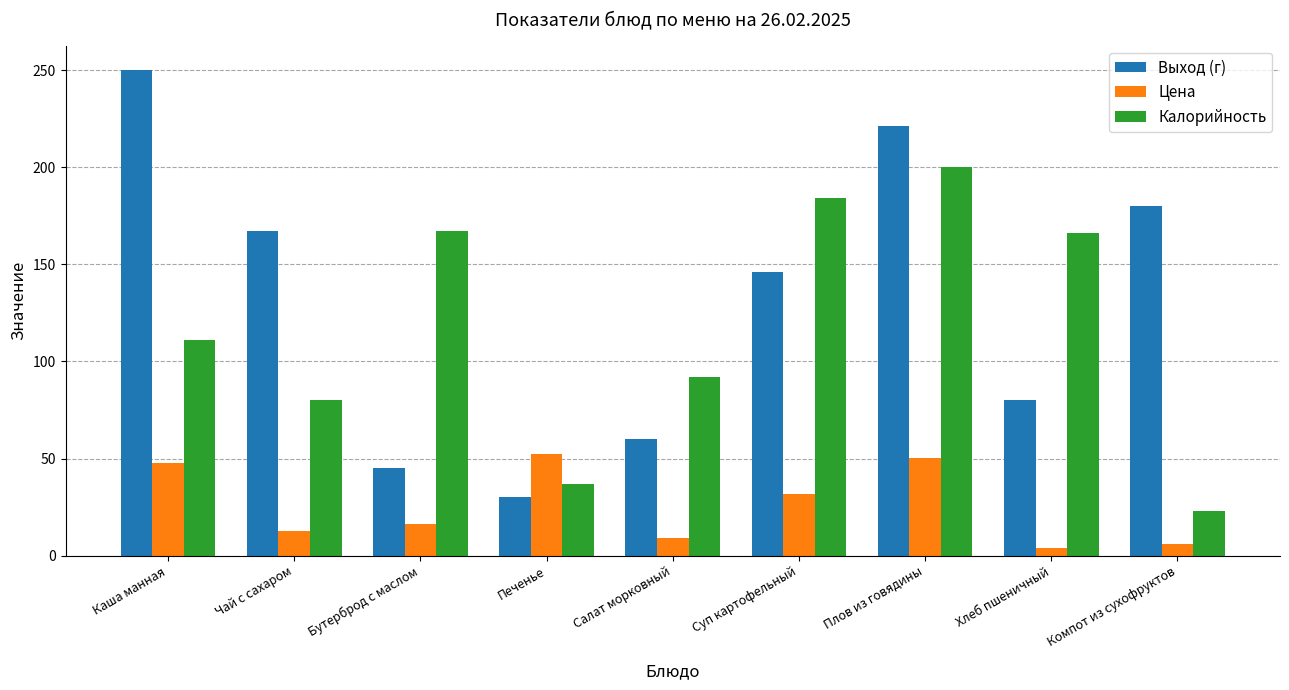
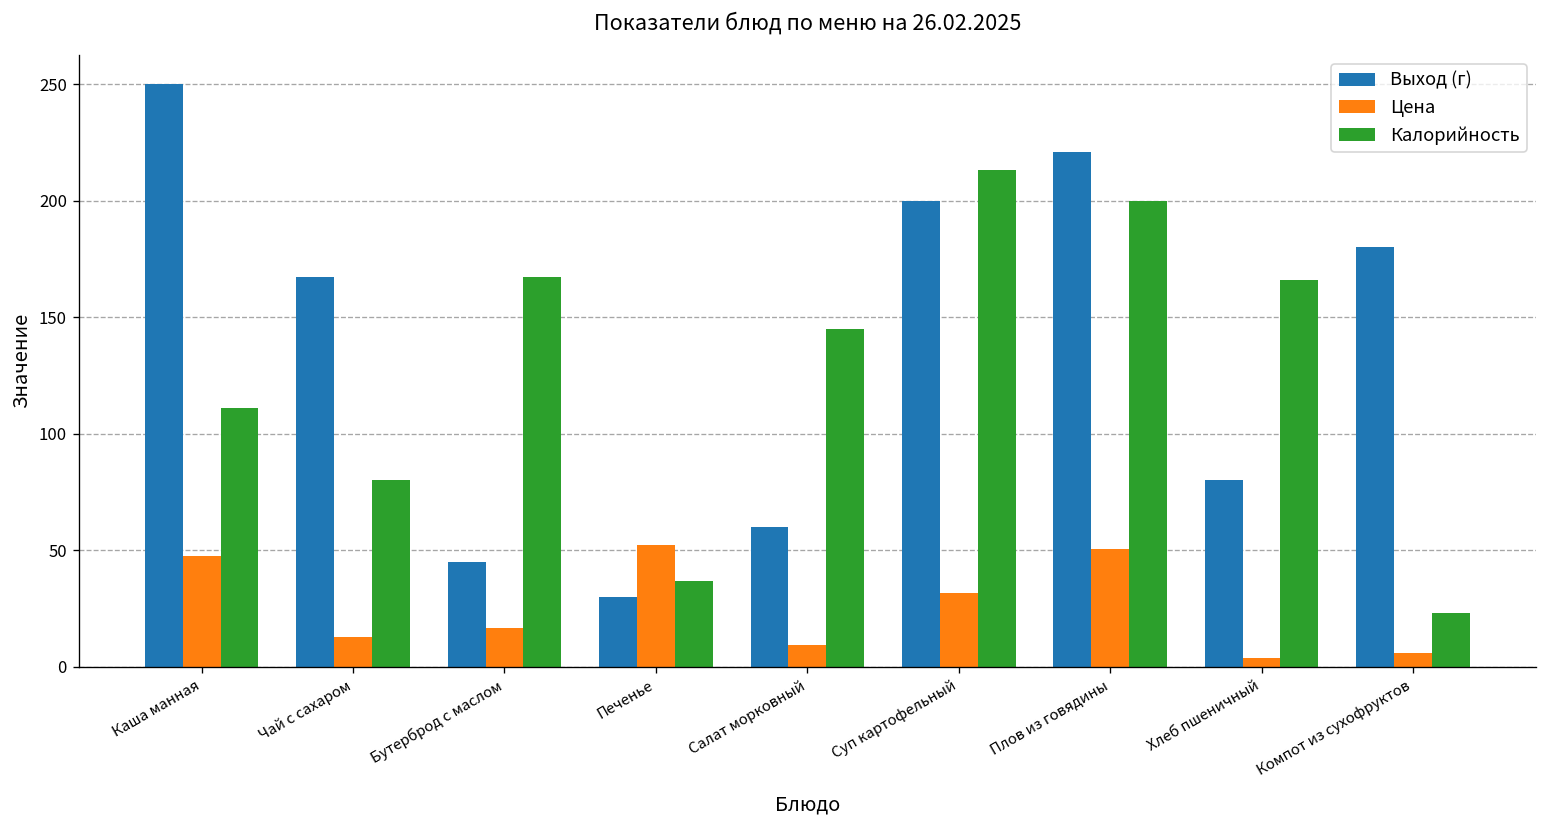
Калорийность, Салат морковный: 92 -> 145
Выход (г), Суп картофельный: 146 -> 200
Калорийность, Суп картофельный: 184 -> 213
